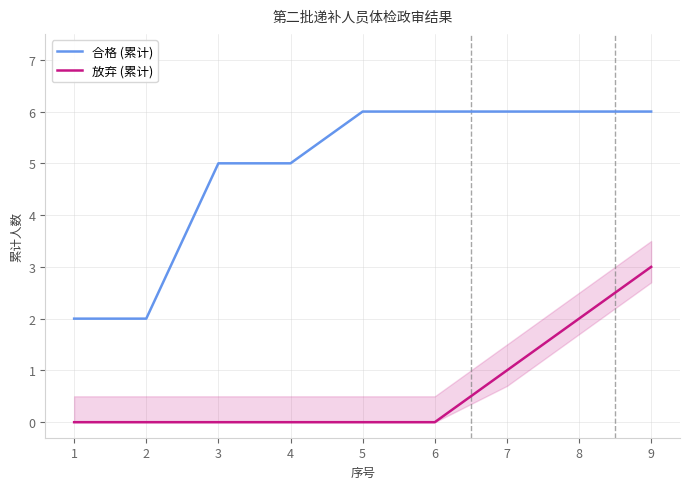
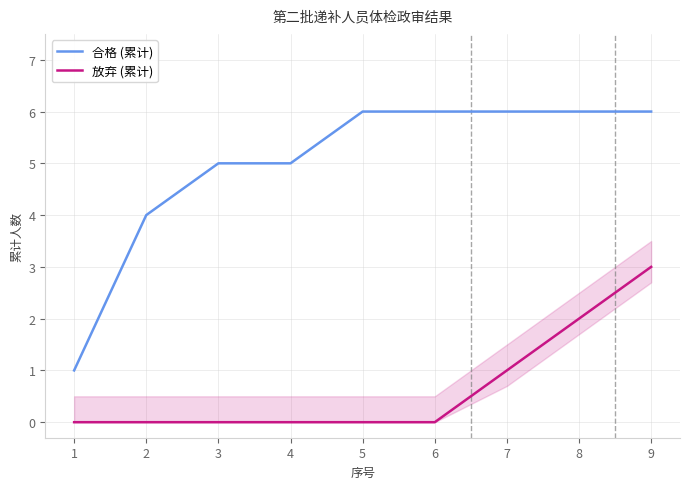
合格 (累计), 1: 2 -> 1
合格 (累计), 2: 2 -> 4
